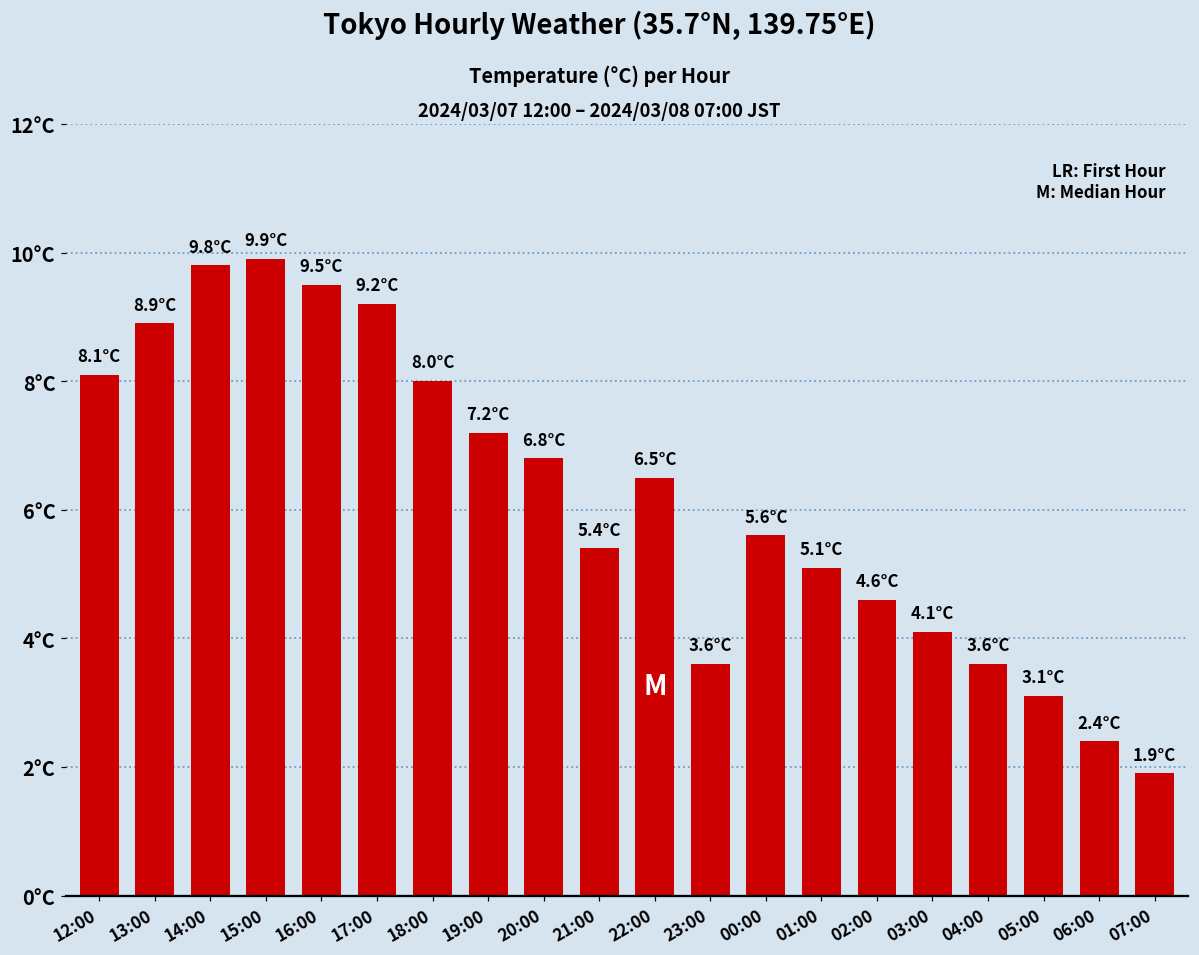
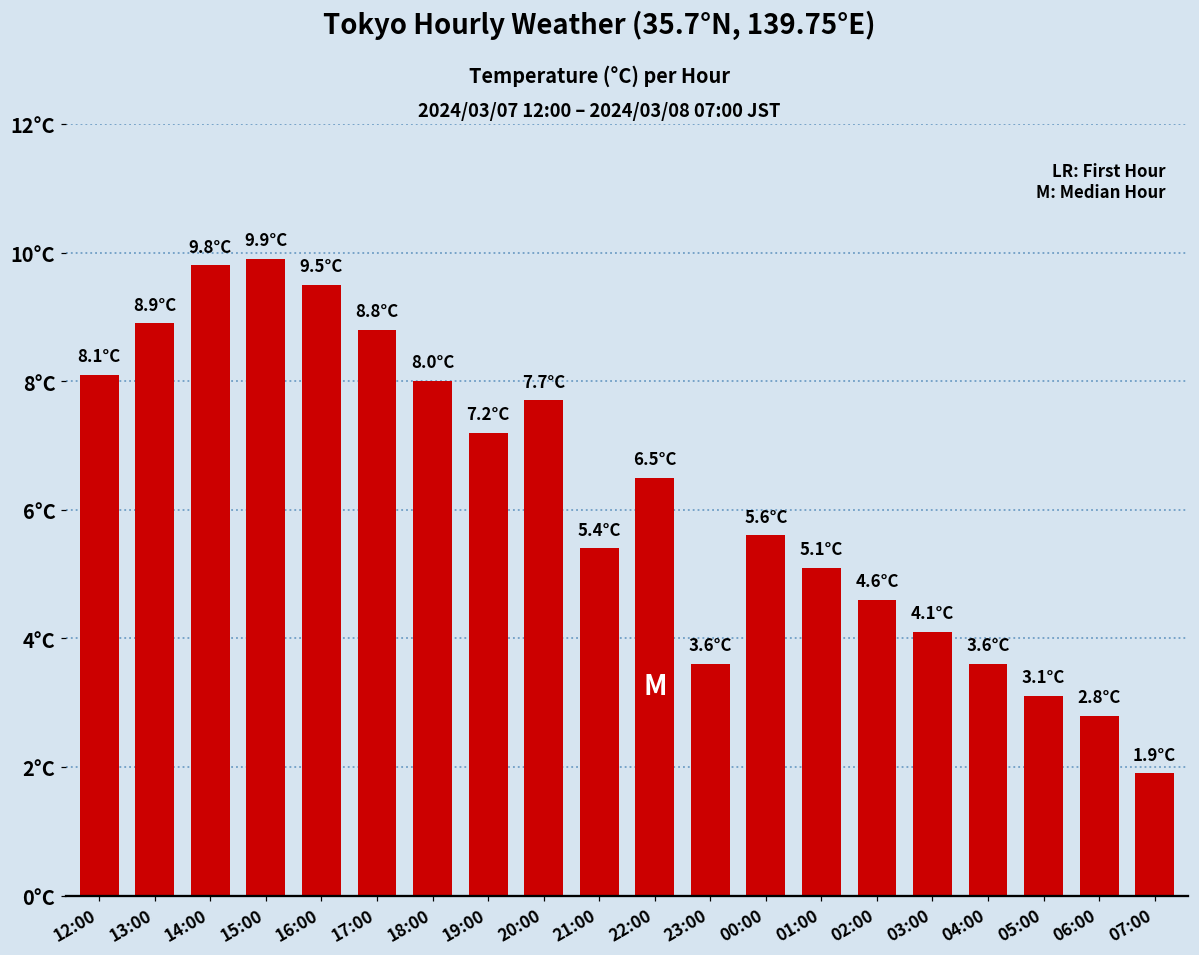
17:00: 9.2°C -> 8.8°C
20:00: 6.8°C -> 7.7°C
06:00: 2.4°C -> 2.8°C
